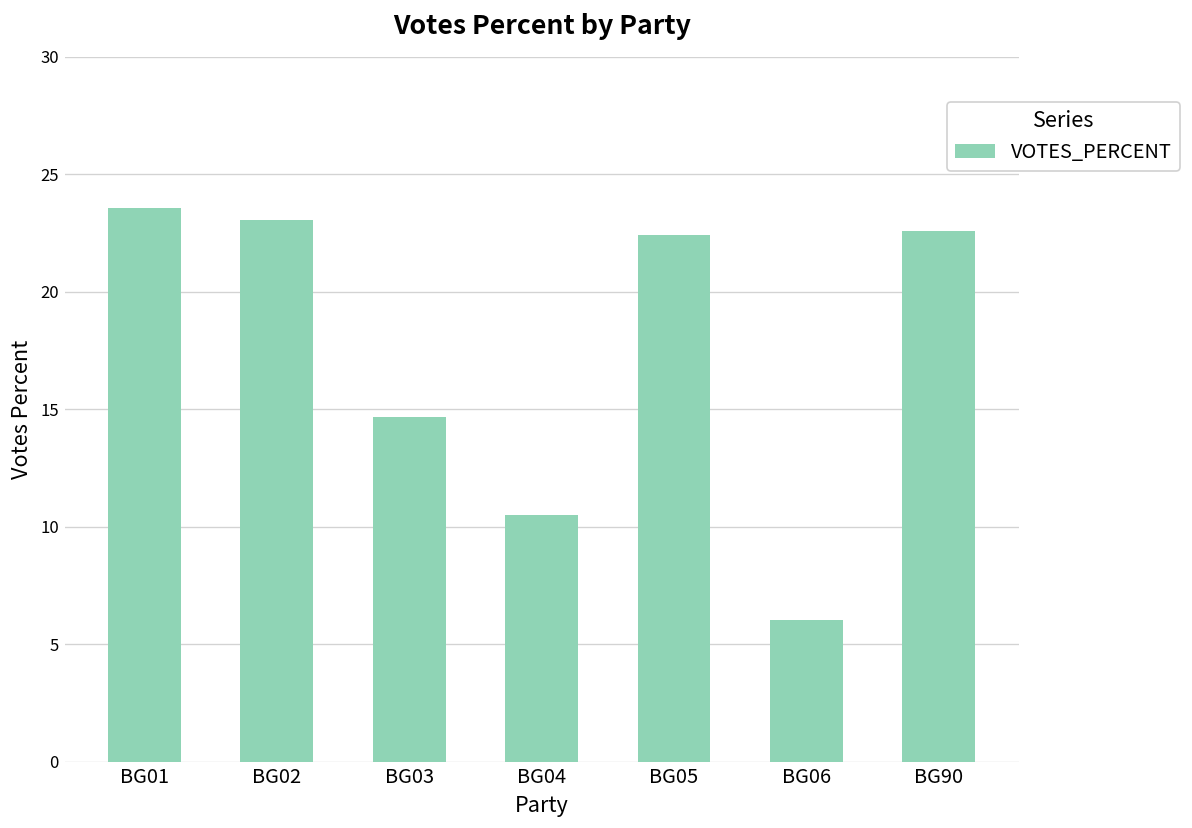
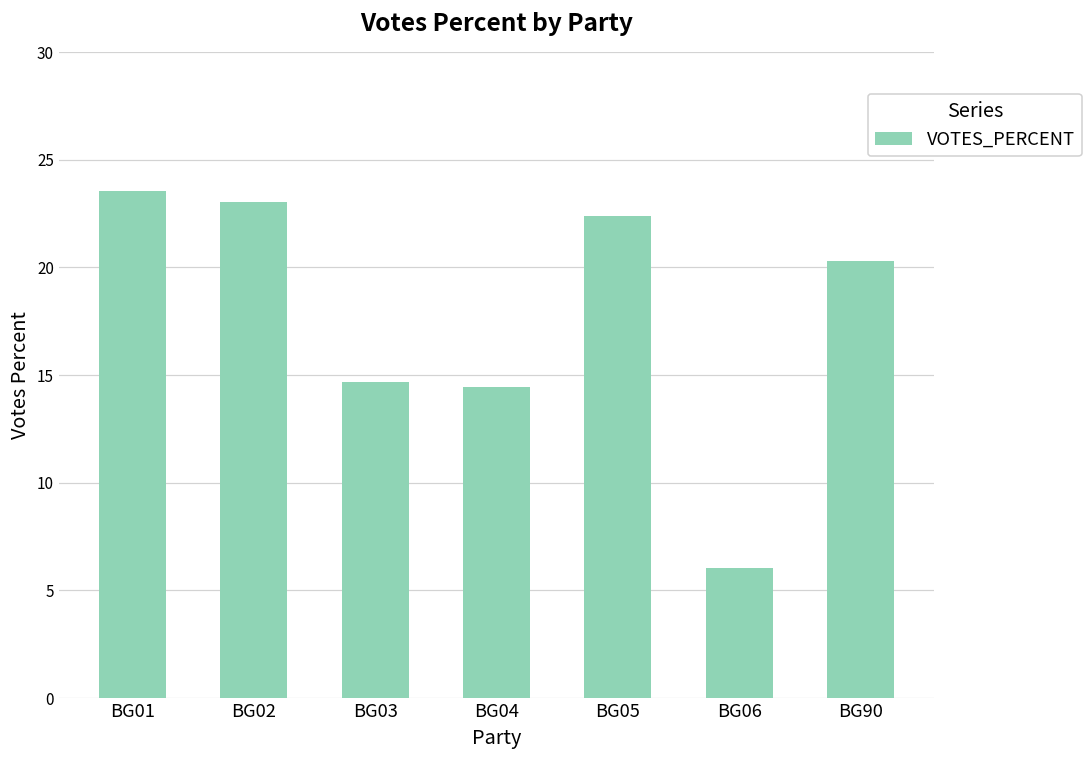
BG04: 10.5 -> 14.5
BG90: 22.6 -> 20.3
